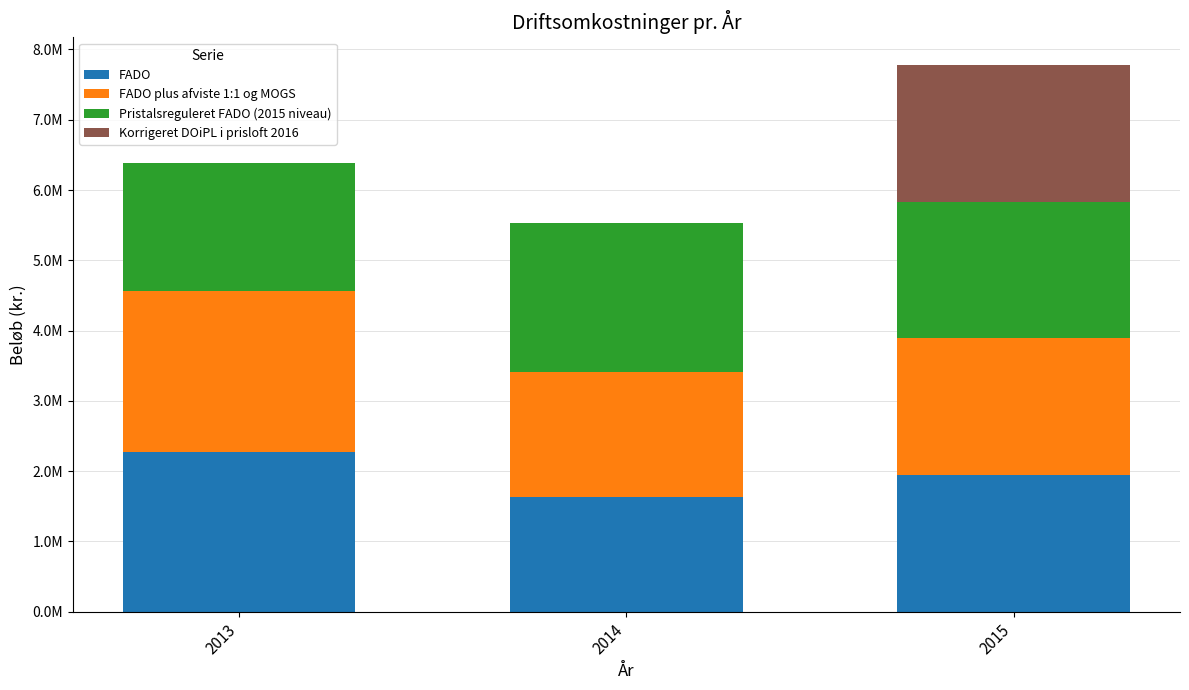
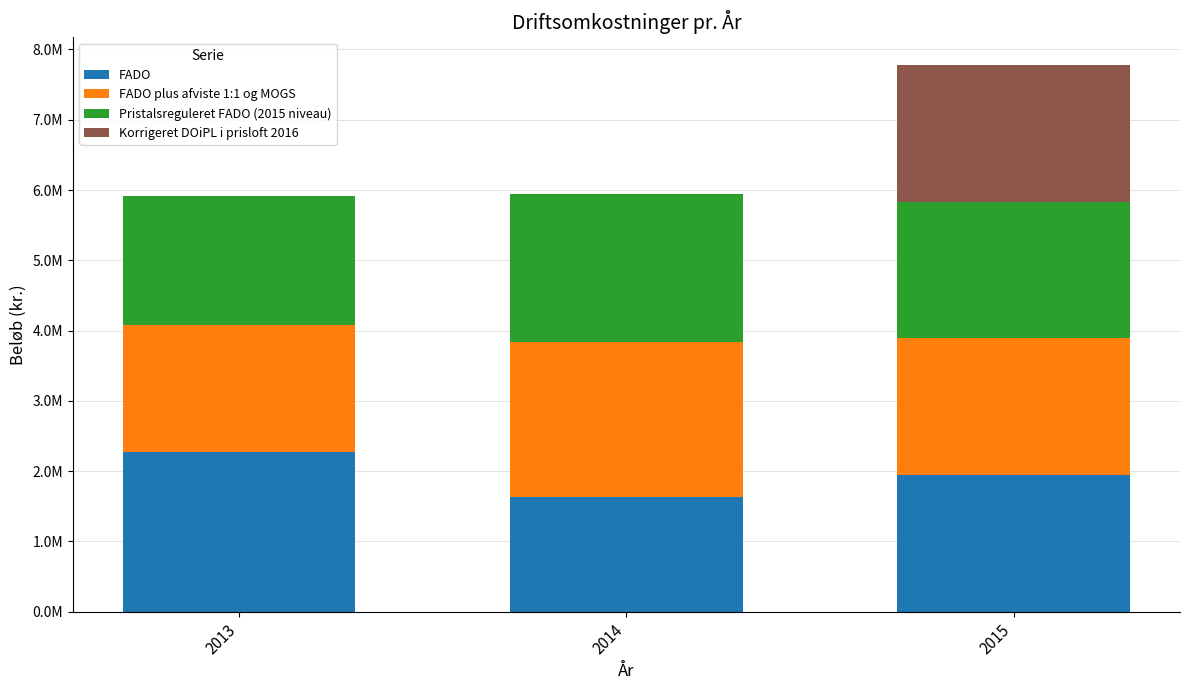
FADO plus afviste 1:1 og MOGS, 2013: 2300000 -> 1800000
FADO plus afviste 1:1 og MOGS, 2014: 1800000 -> 2200000
